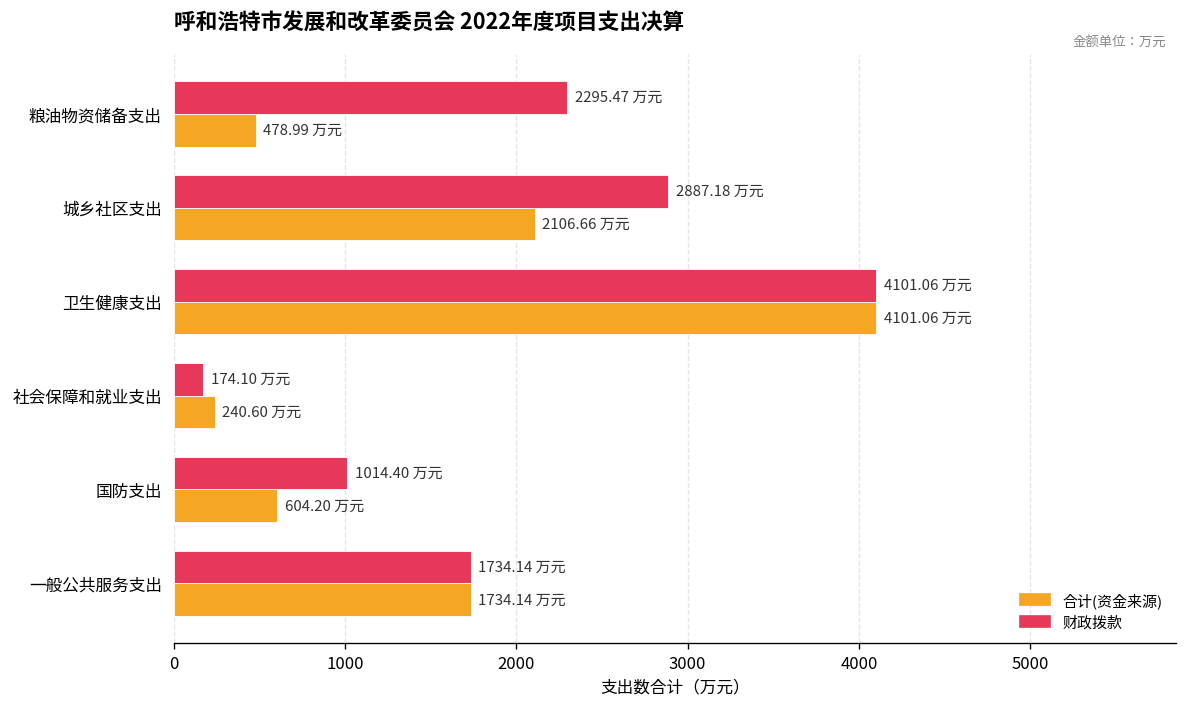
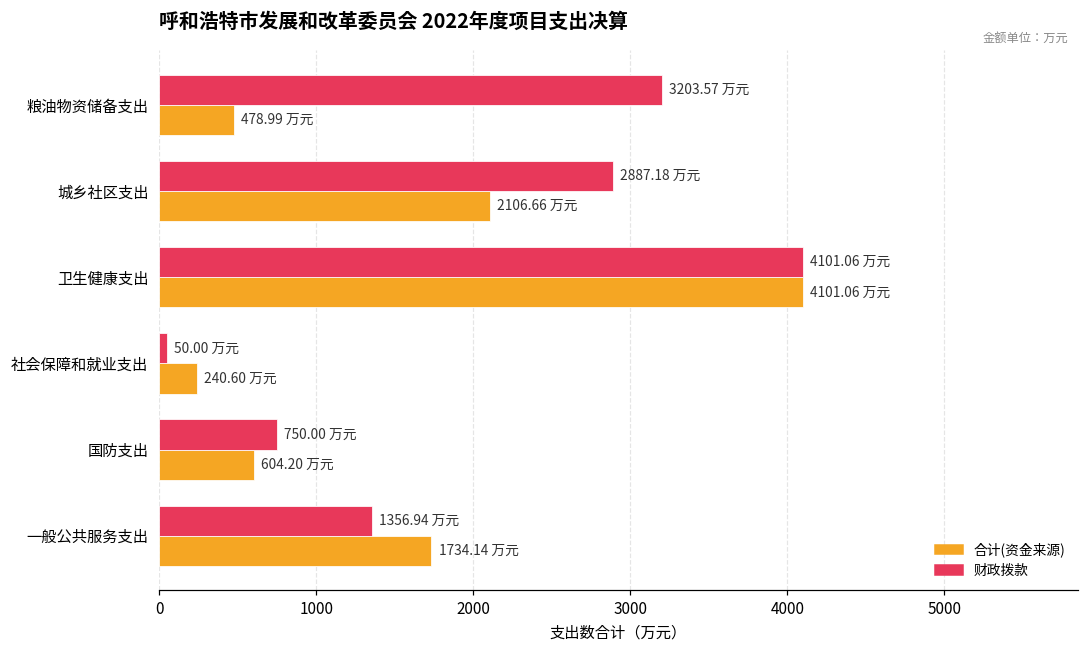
财政拨款, 粮油物资储备支出: 2295.47 -> 3203.57
财政拨款, 社会保障和就业支出: 174.10 -> 50.00
财政拨款, 国防支出: 1014.40 -> 750.00
财政拨款, 一般公共服务支出: 1734.14 -> 1356.94
